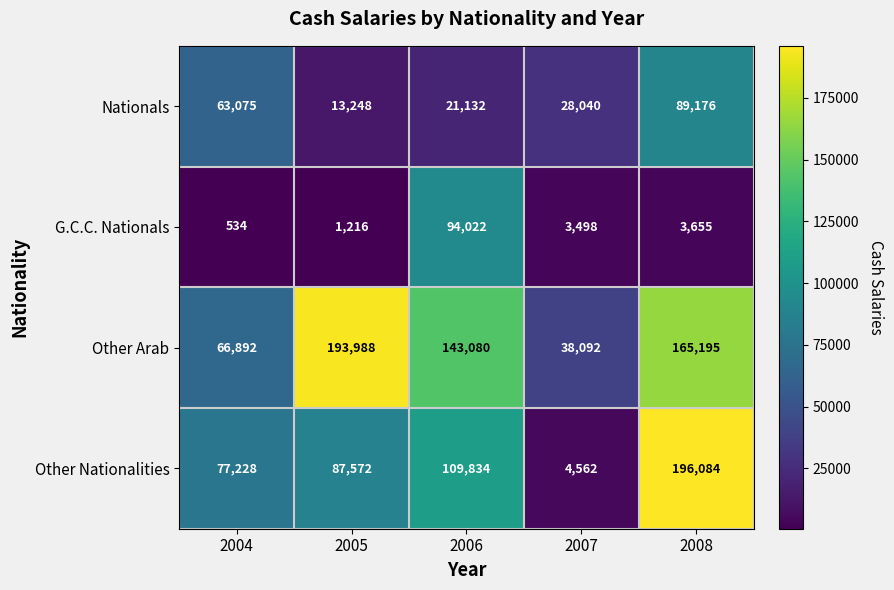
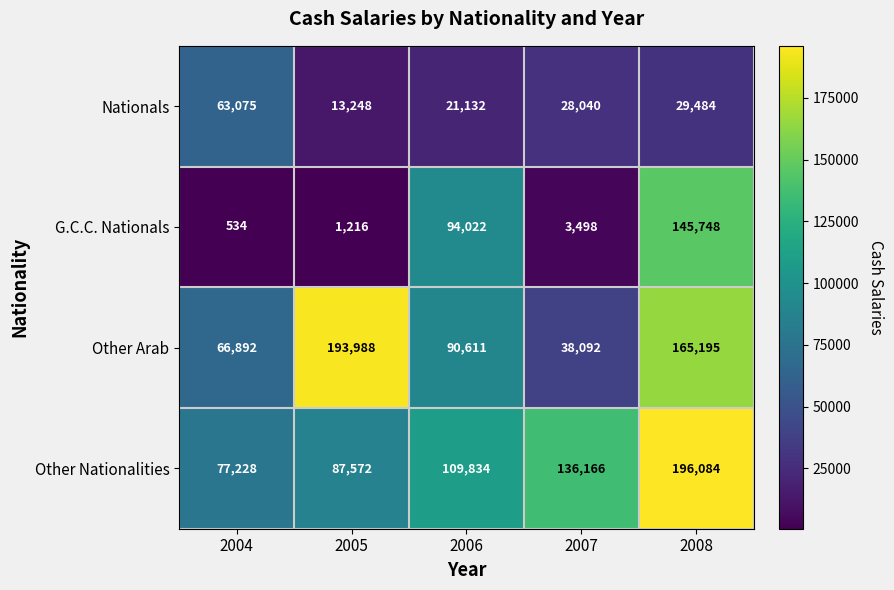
Nationals, 2008: 89,176 -> 29,484
G.C.C. Nationals, 2008: 3,655 -> 145,748
Other Arab, 2006: 143,080 -> 90,611
Other Nationalities, 2007: 4,562 -> 136,166
